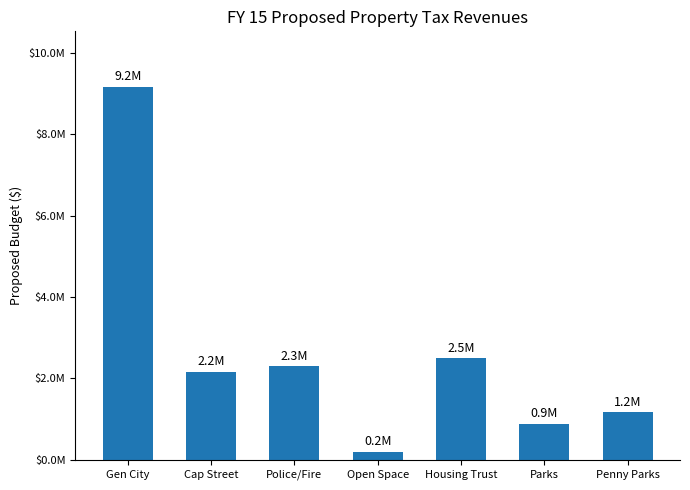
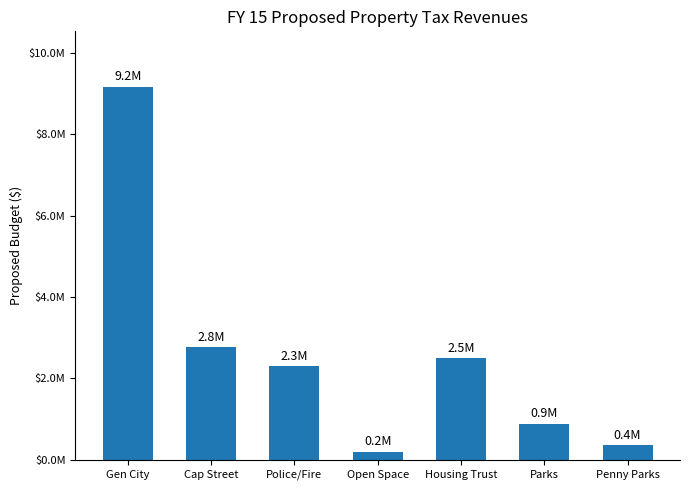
Cap Street: 2.2M -> 2.8M
Penny Parks: 1.2M -> 0.4M
